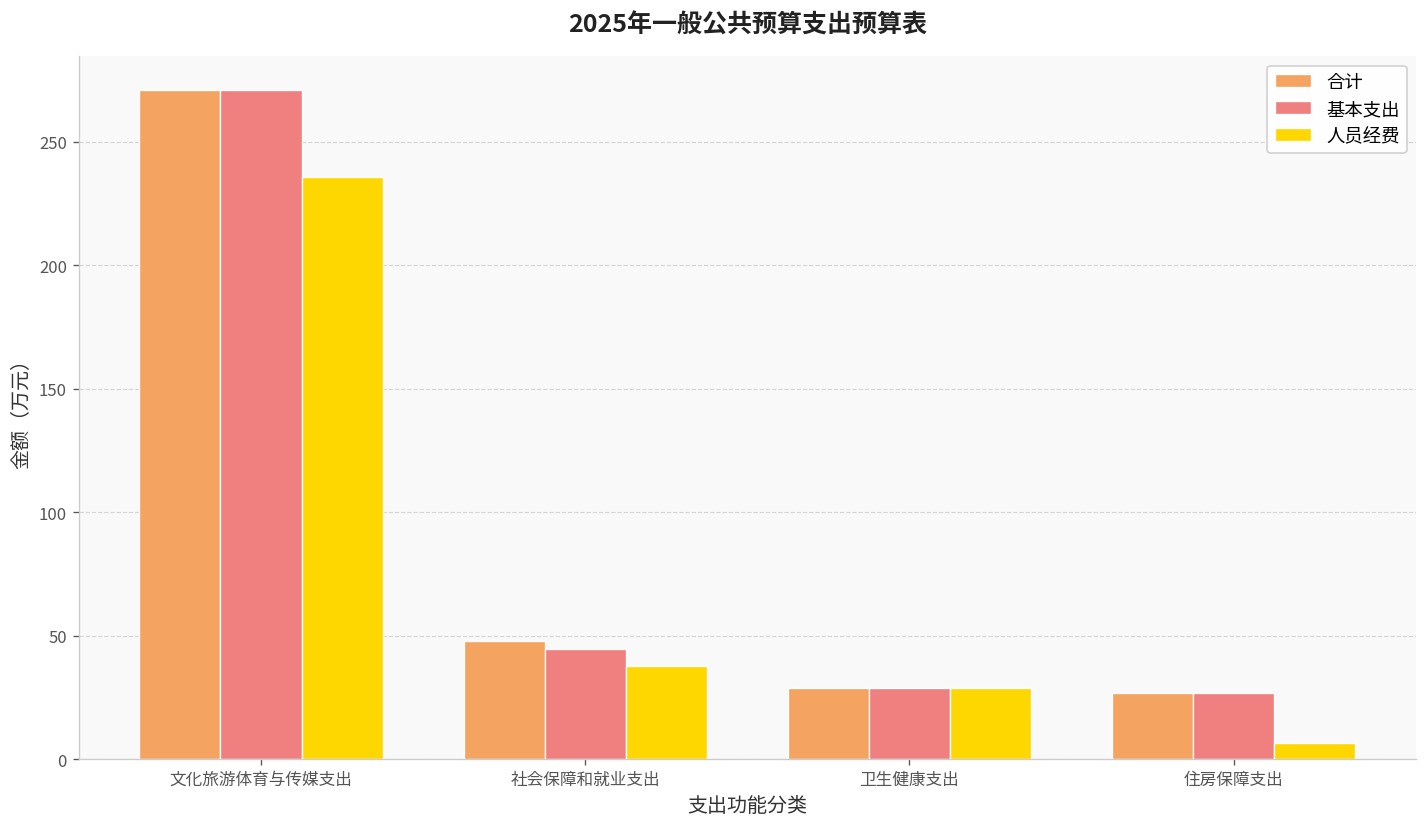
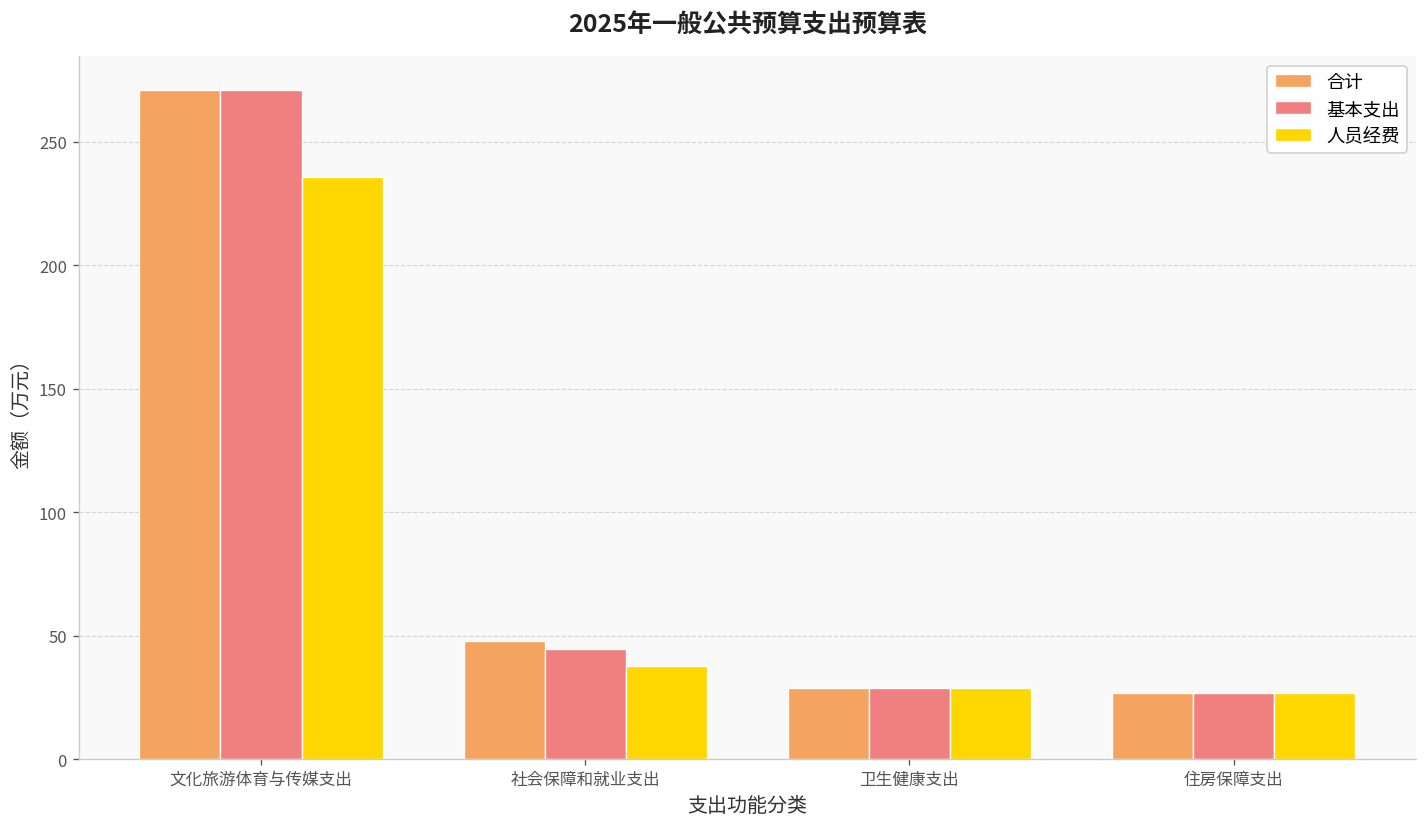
人员经费, 住房保障支出: 7 -> 27
